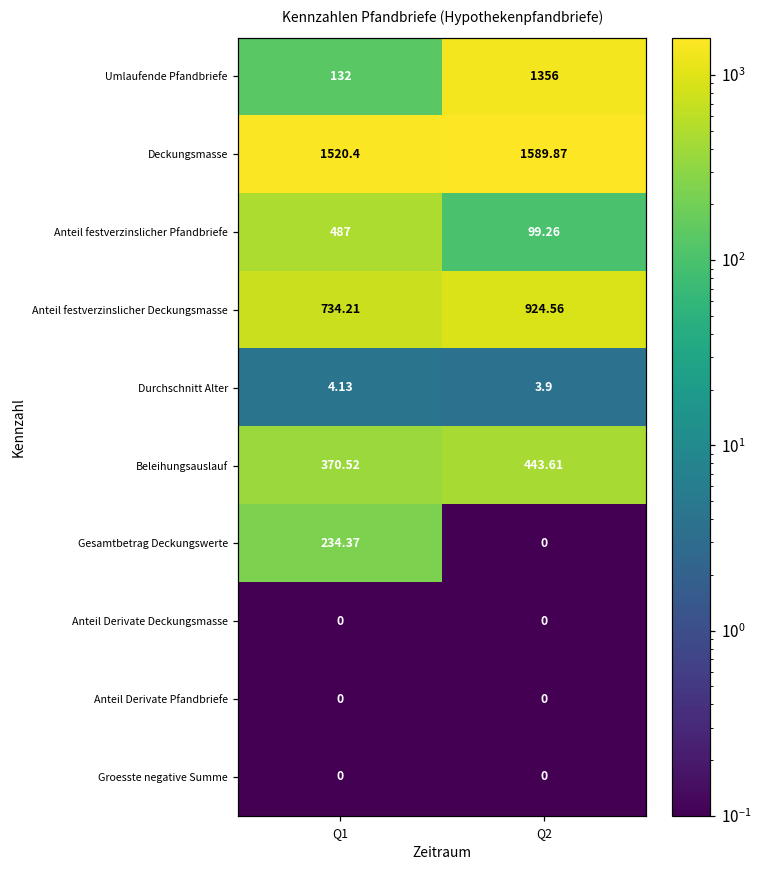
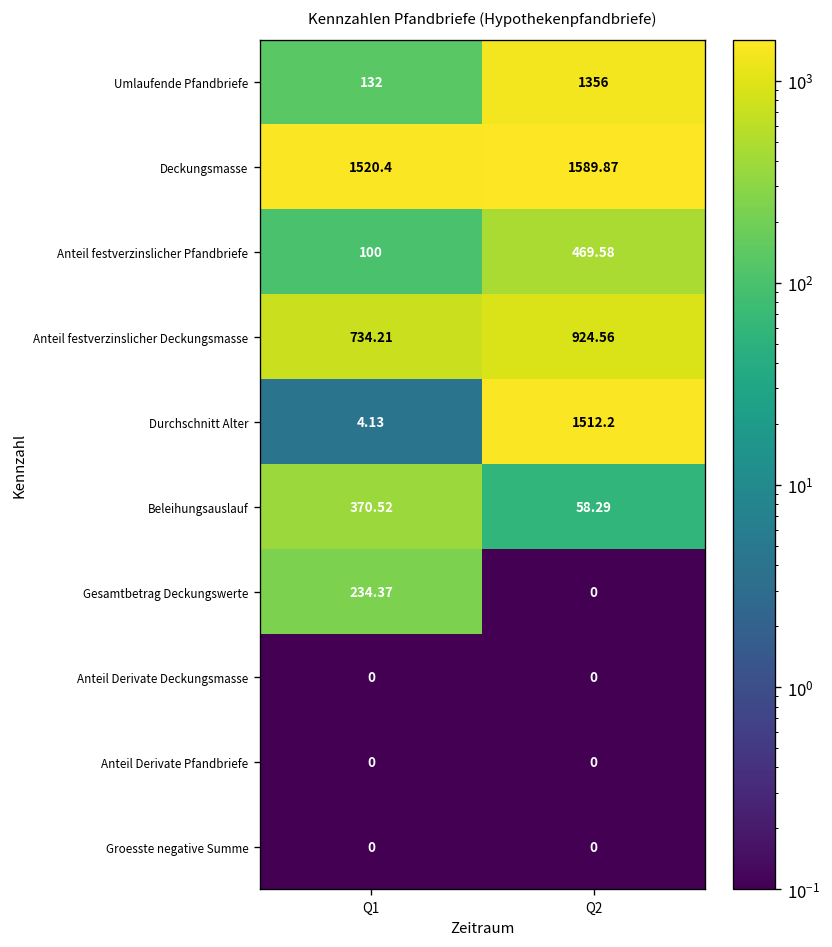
Anteil festverzinslicher Pfandbriefe, Q1: 487 -> 100
Anteil festverzinslicher Pfandbriefe, Q2: 99.26 -> 469.58
Durchschnitt Alter, Q2: 3.9 -> 1512.2
Beleihungsauslauf, Q2: 443.61 -> 58.29
